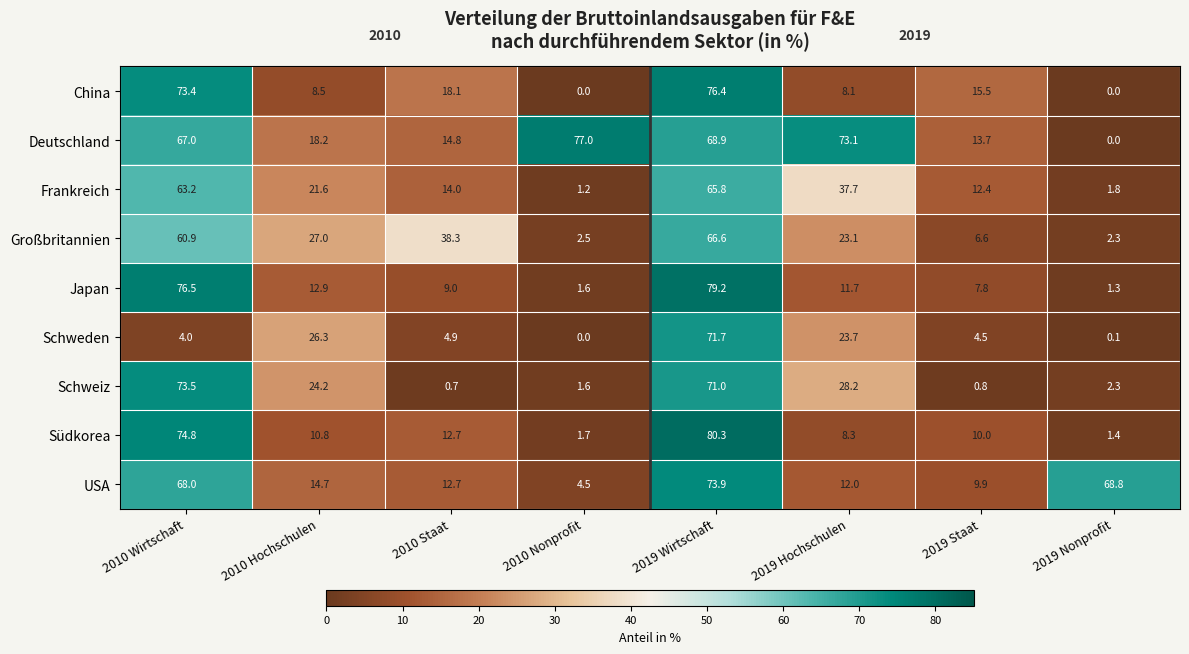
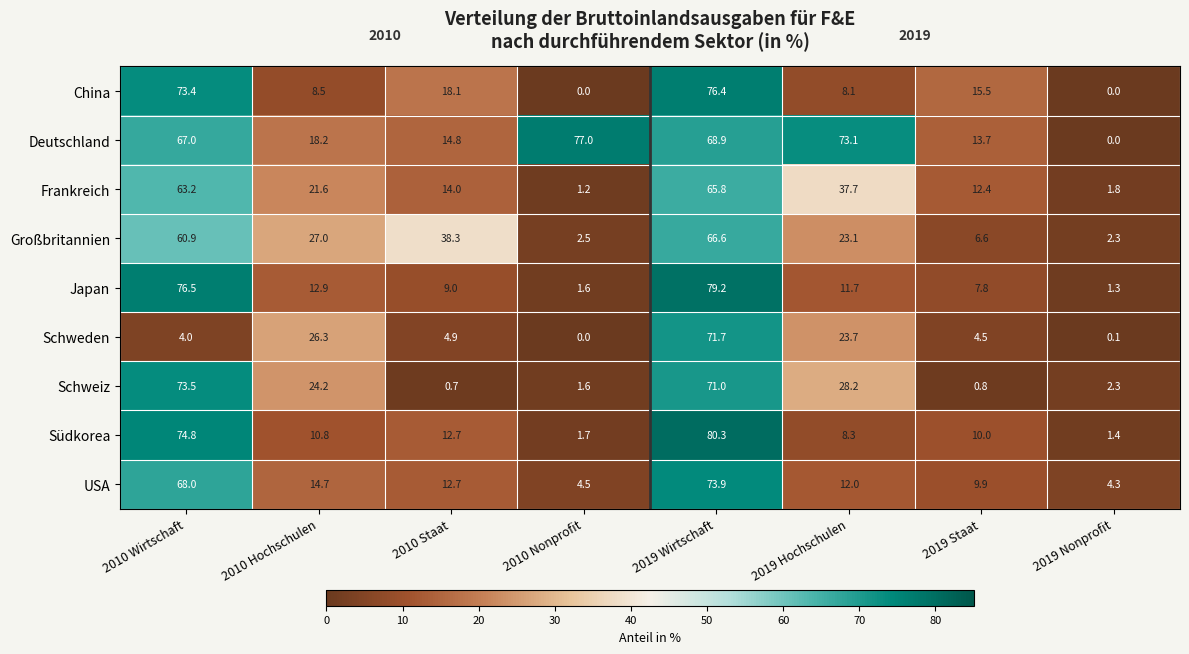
USA, 2019 Nonprofit: 68.8 -> 4.3
